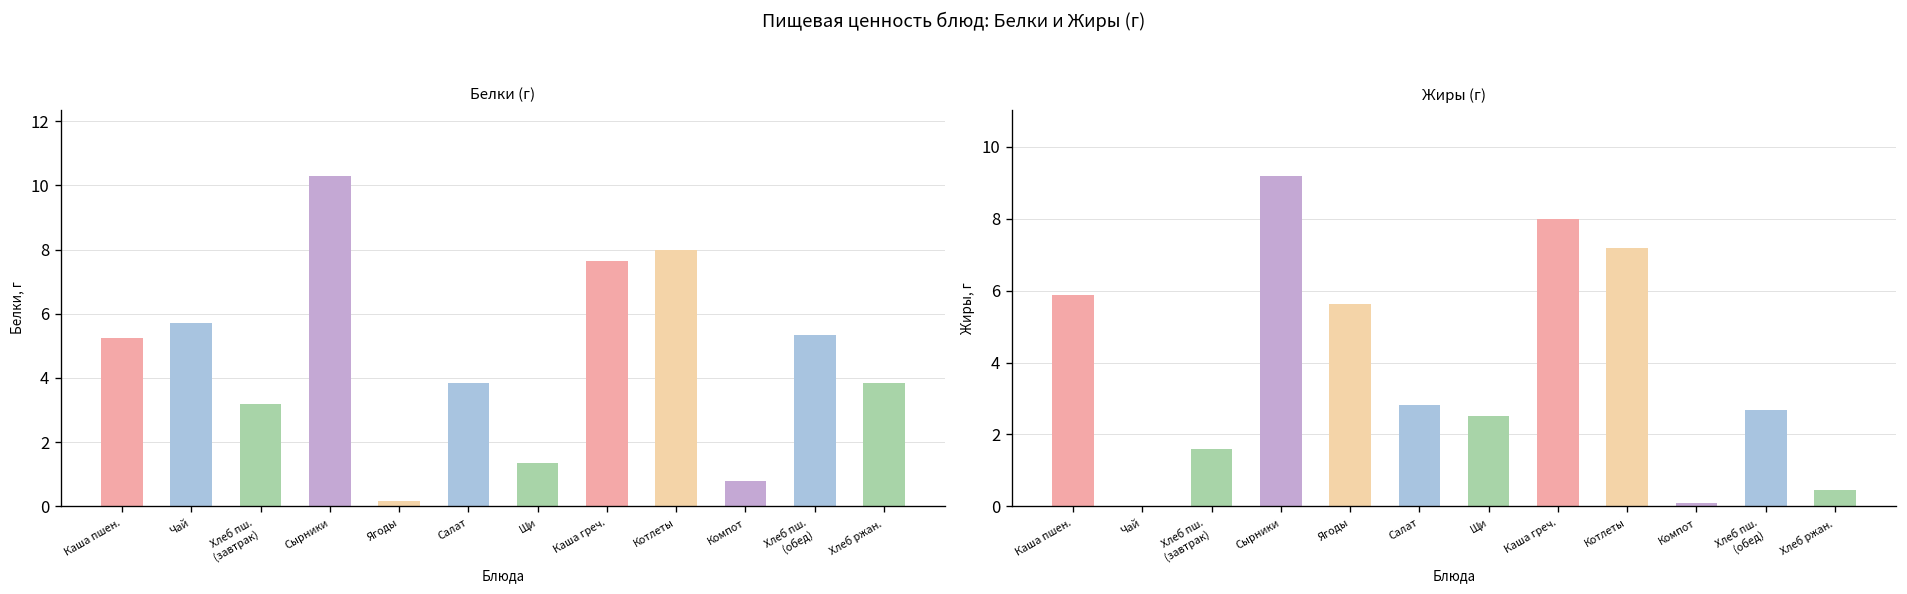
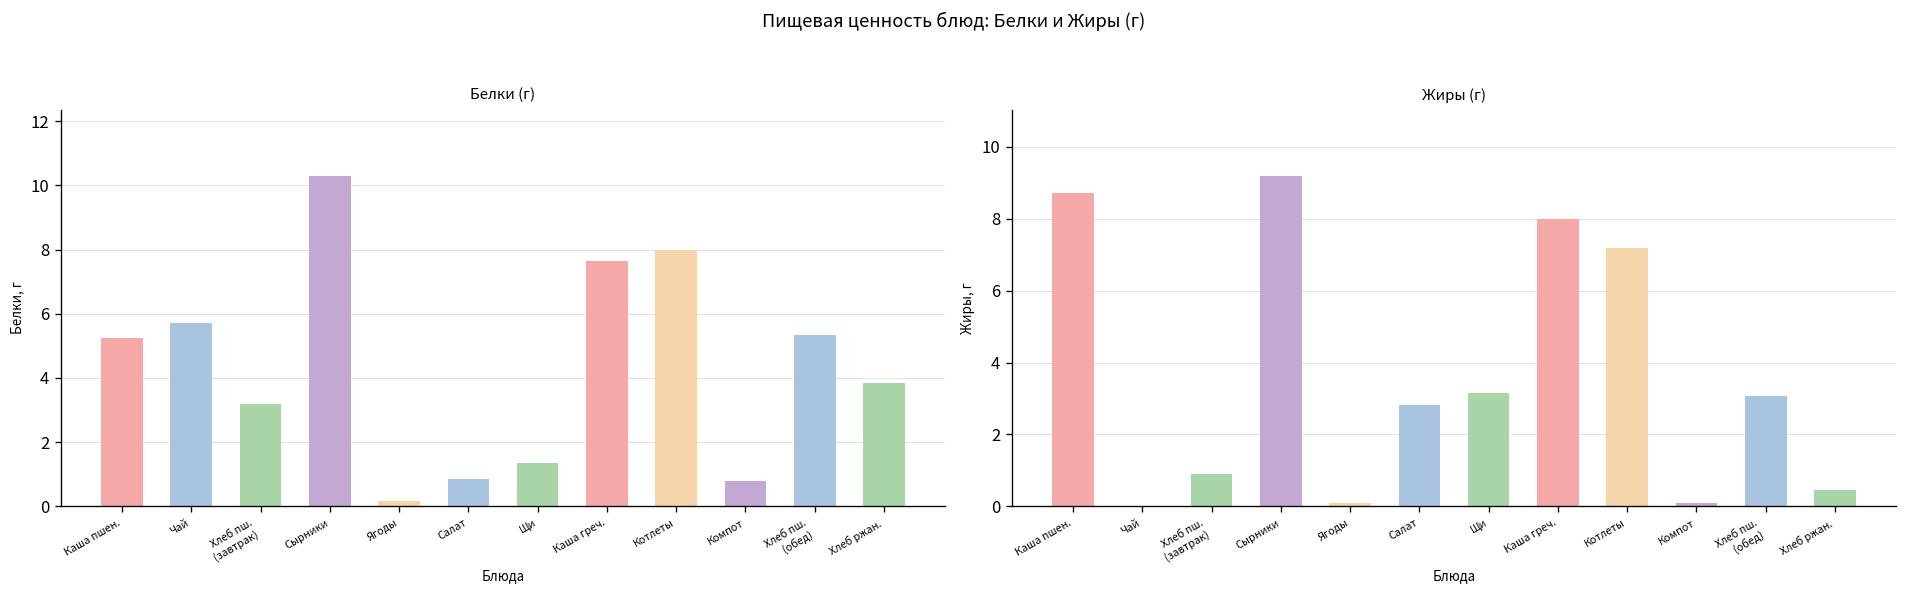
Белки (г), Салат: 3.8 -> 0.8
Жиры (г), Каша пшен.: 5.9 -> 8.7
Жиры (г), Хлеб пш. (завтрак): 1.6 -> 0.9
Жиры (г), Ягоды: 5.6 -> 0.1
Жиры (г), Щи: 2.5 -> 3.1
Жиры (г), Хлеб пш. (обед): 2.7 -> 3.1
